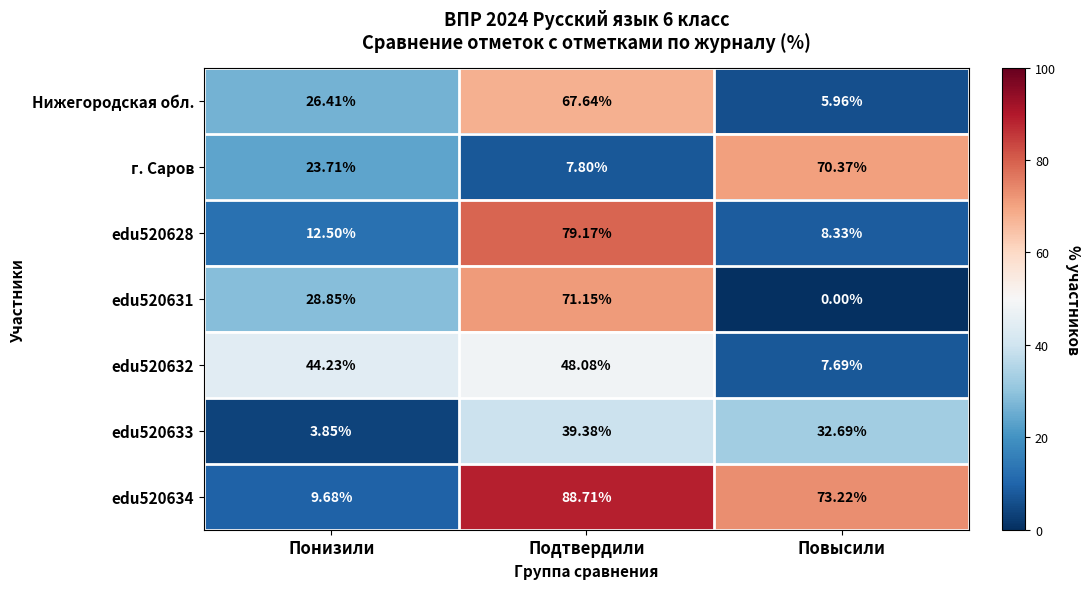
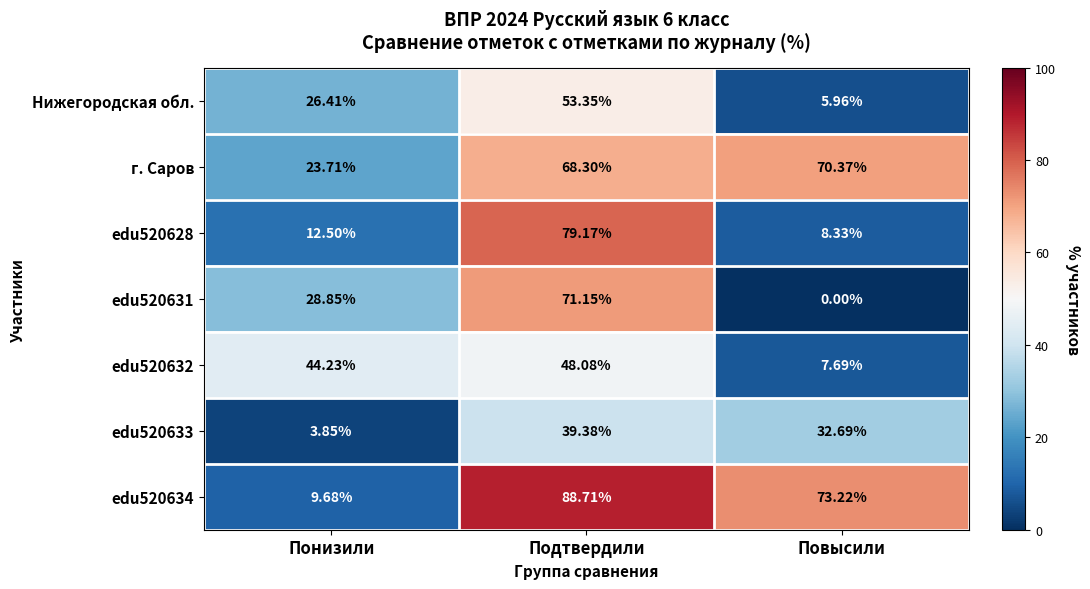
Нижегородская обл., Подтвердили: 67.64% -> 53.35%
г. Саров, Подтвердили: 7.80% -> 68.30%
